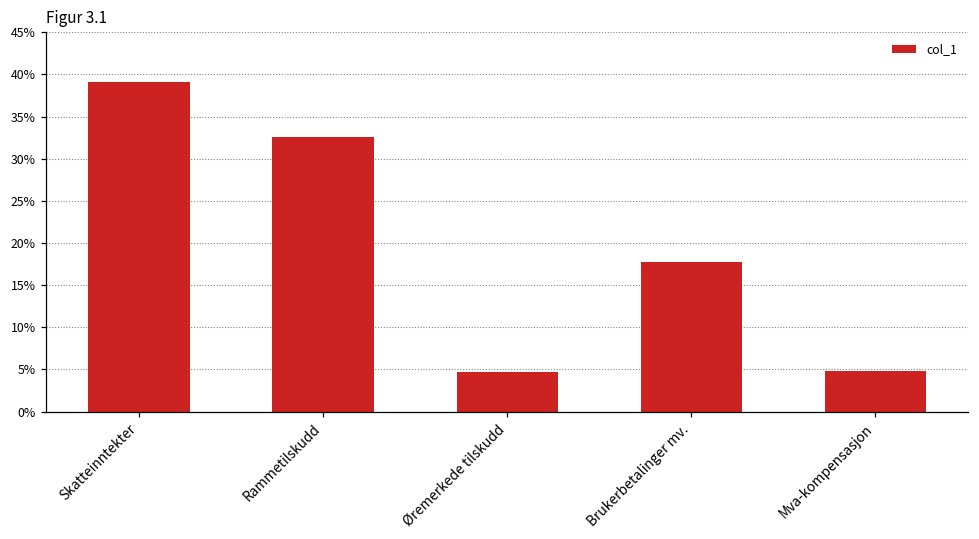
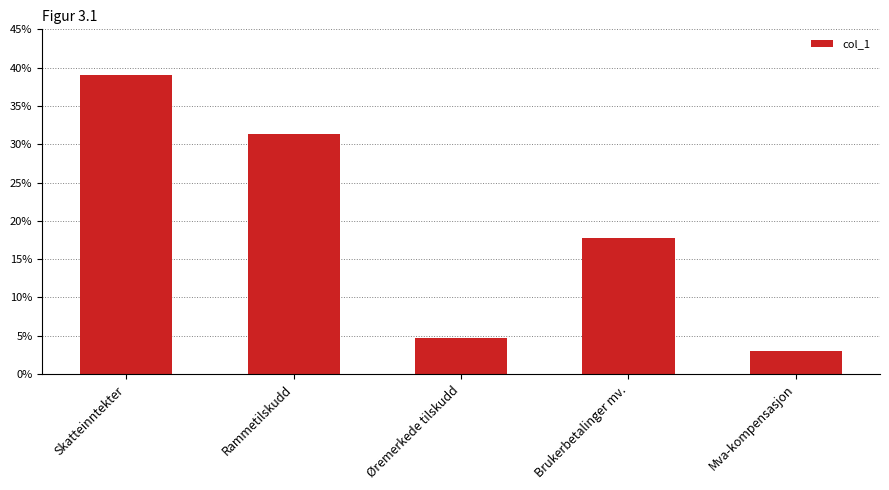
Rammetilskudd: 33% -> 31%
Mva-kompensasjon: 5% -> 3%
